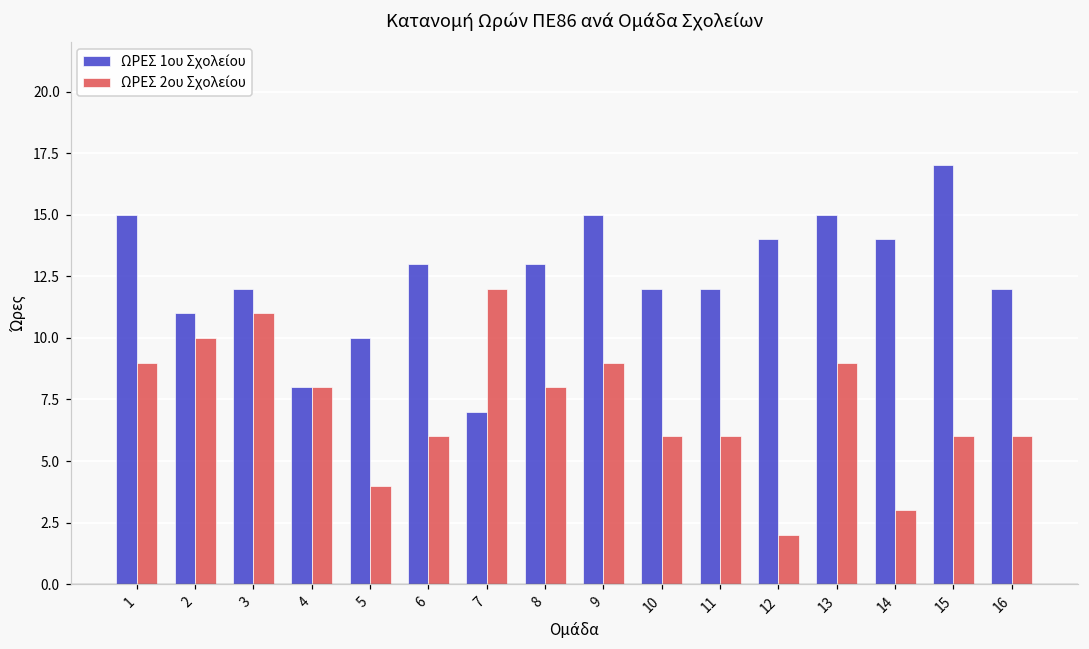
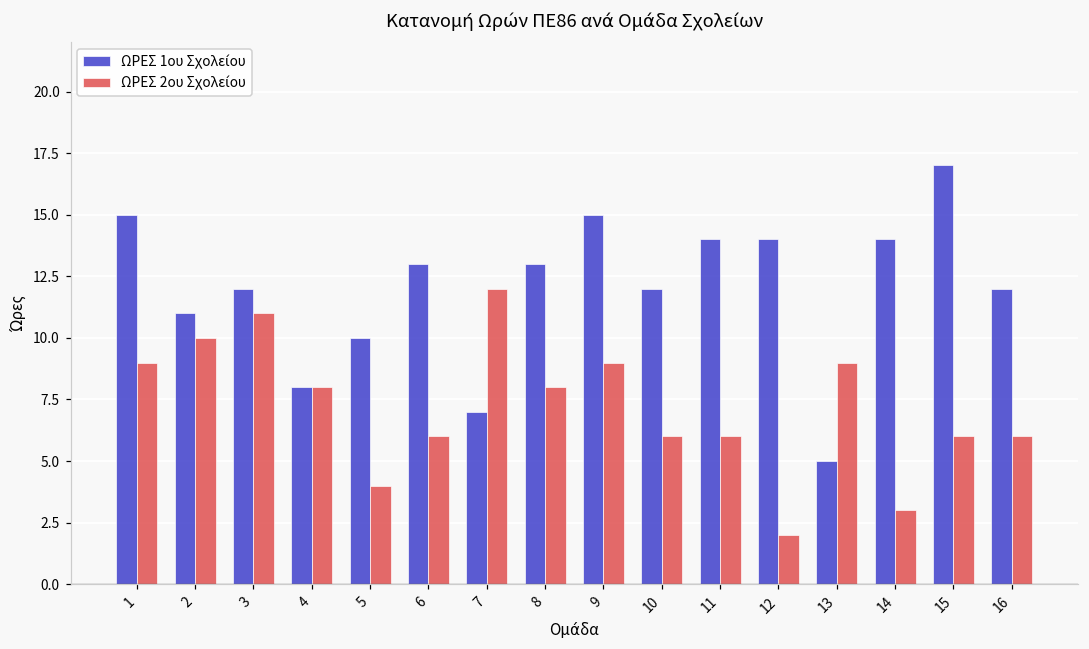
ΩΡΕΣ 1ου Σχολείου, 11: 12 -> 14
ΩΡΕΣ 1ου Σχολείου, 13: 15 -> 5
